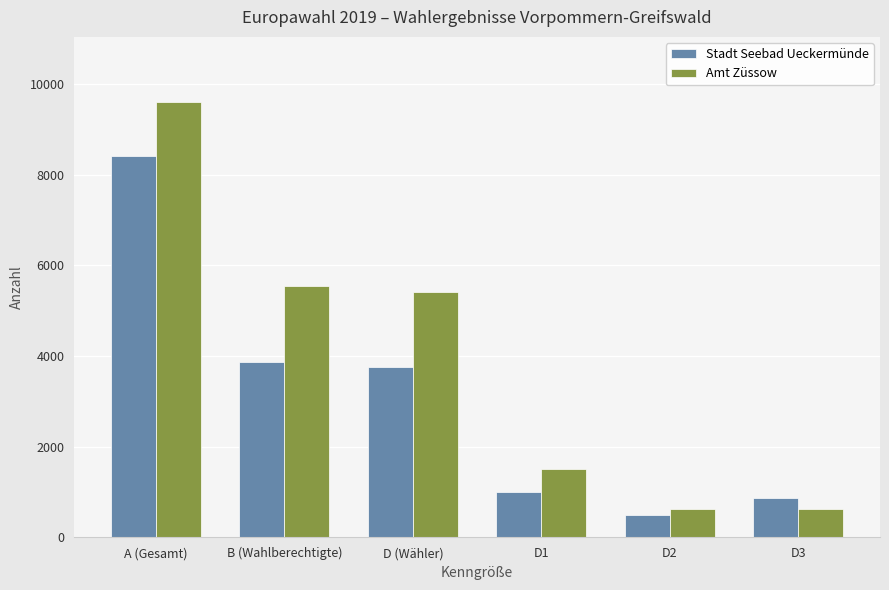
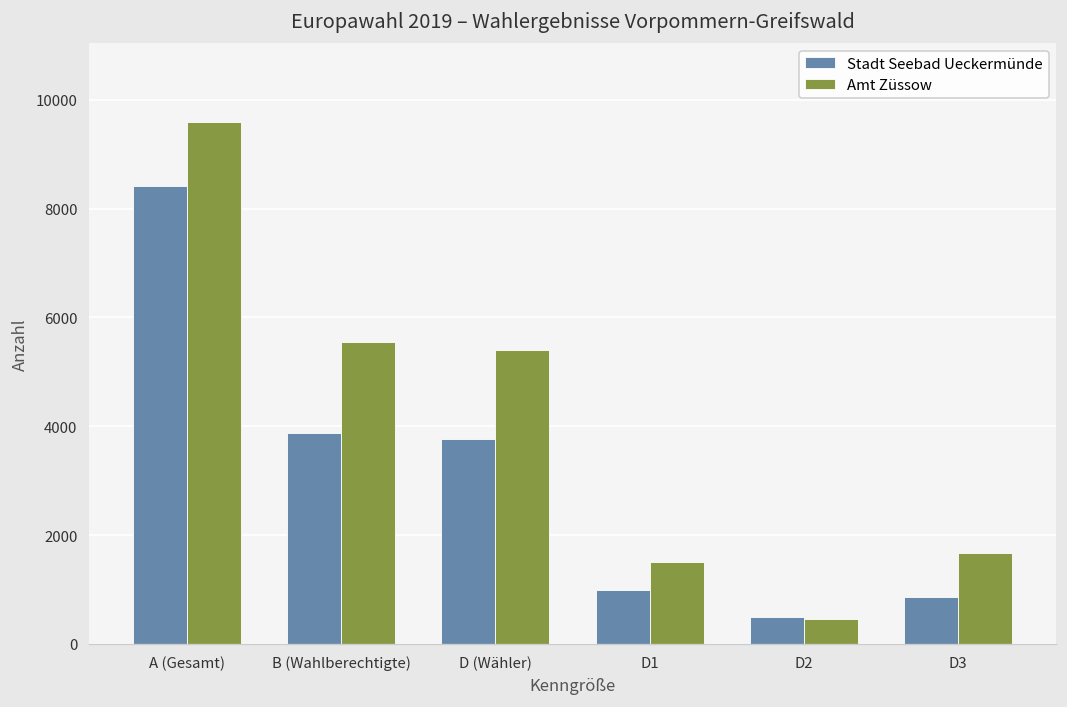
Amt Züssow, D2: 600 -> 500
Amt Züssow, D3: 600 -> 1700
